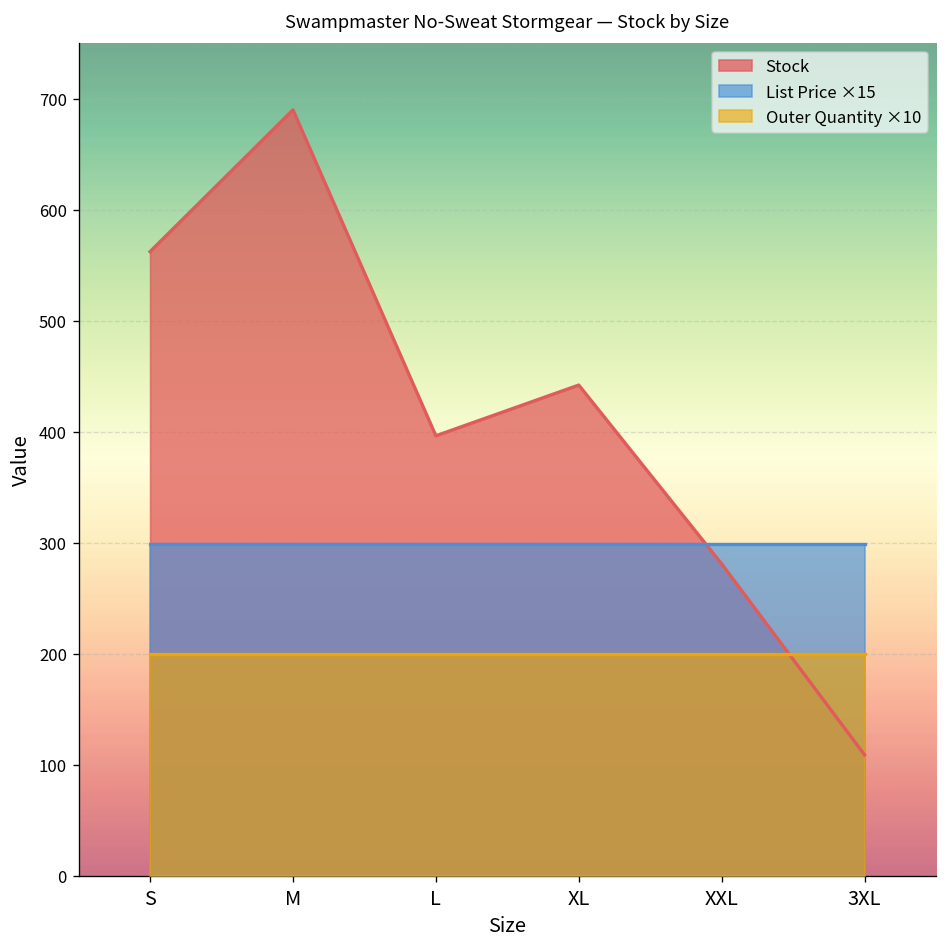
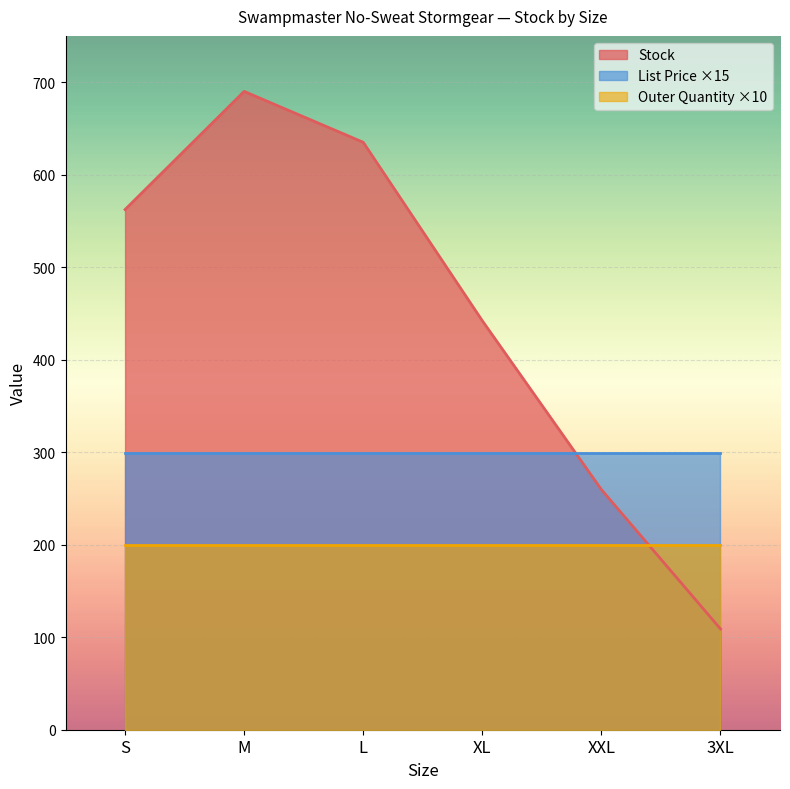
Stock, L: 400 -> 640
Stock, XXL: 280 -> 260
